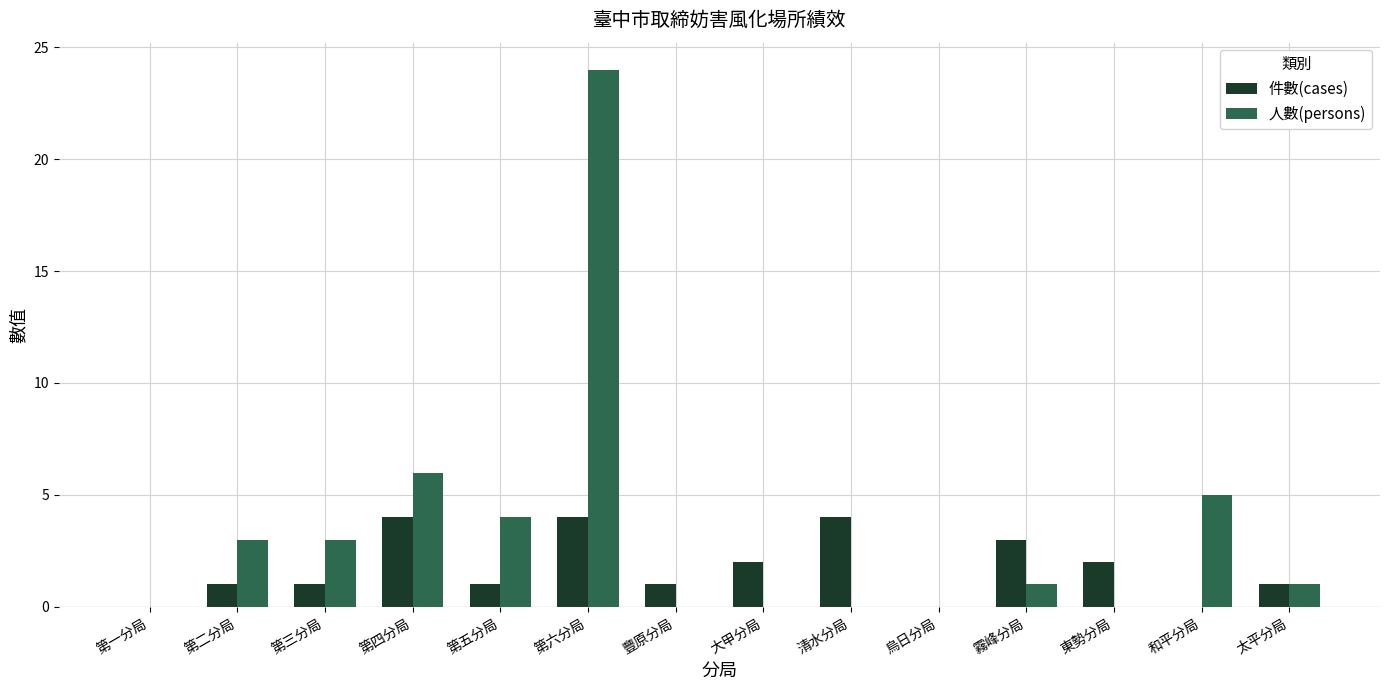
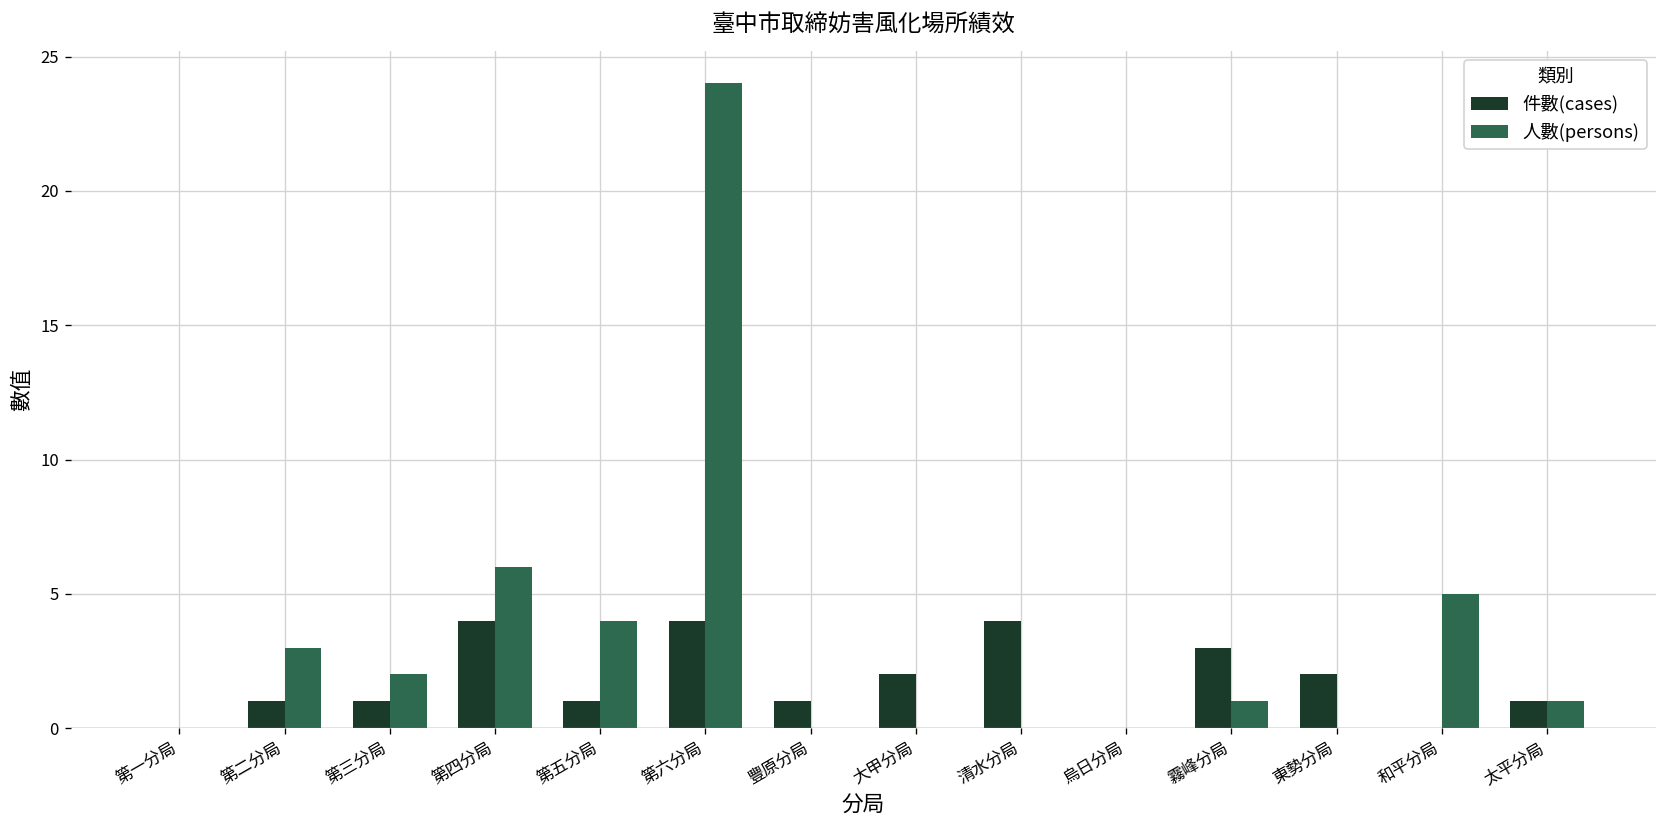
人數(persons), 第三分局: 3 -> 2
